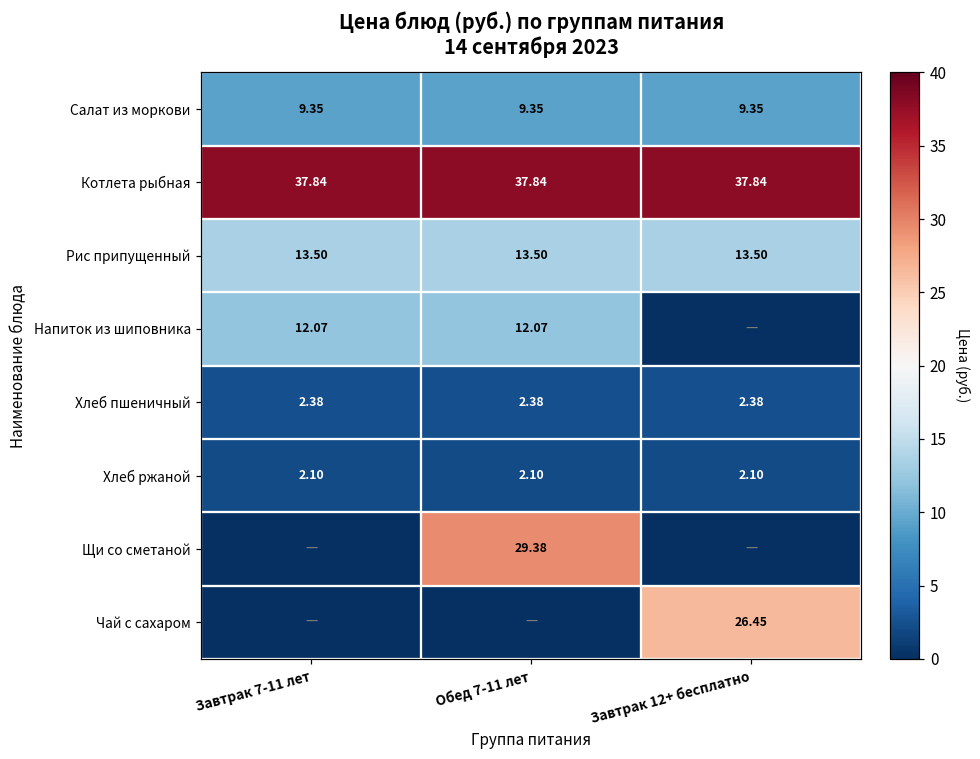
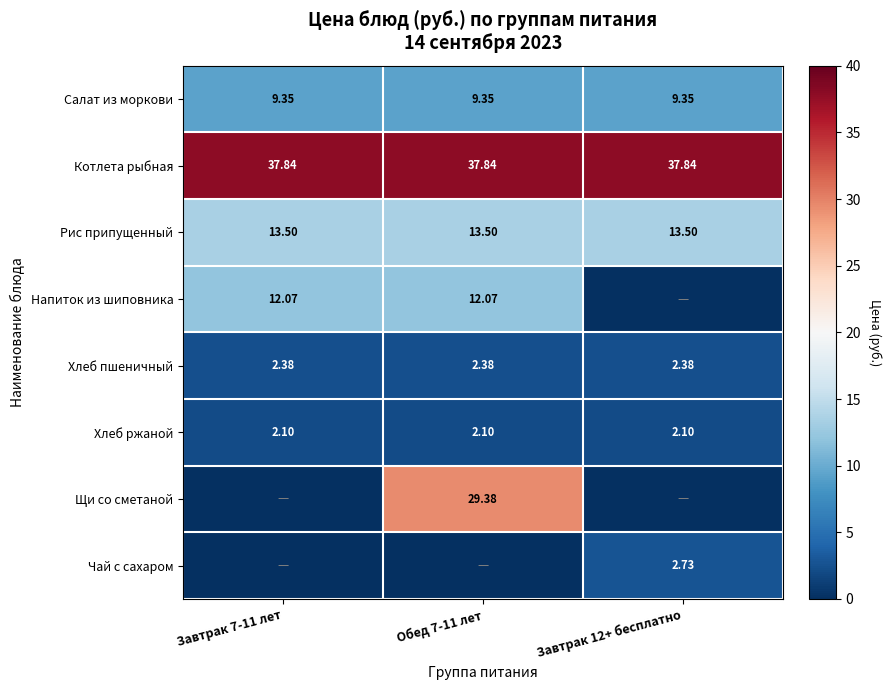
Чай с сахаром, Завтрак 12+ бесплатно: 26.45 -> 2.73
